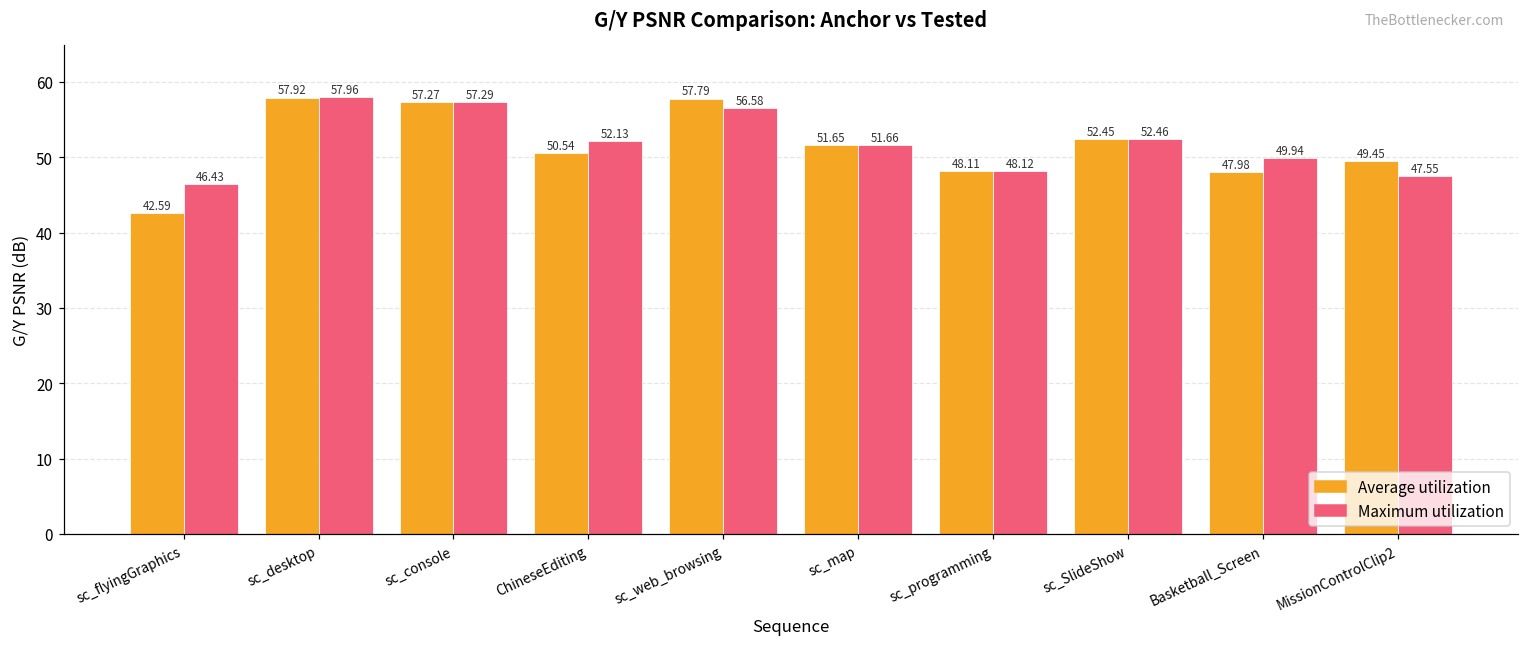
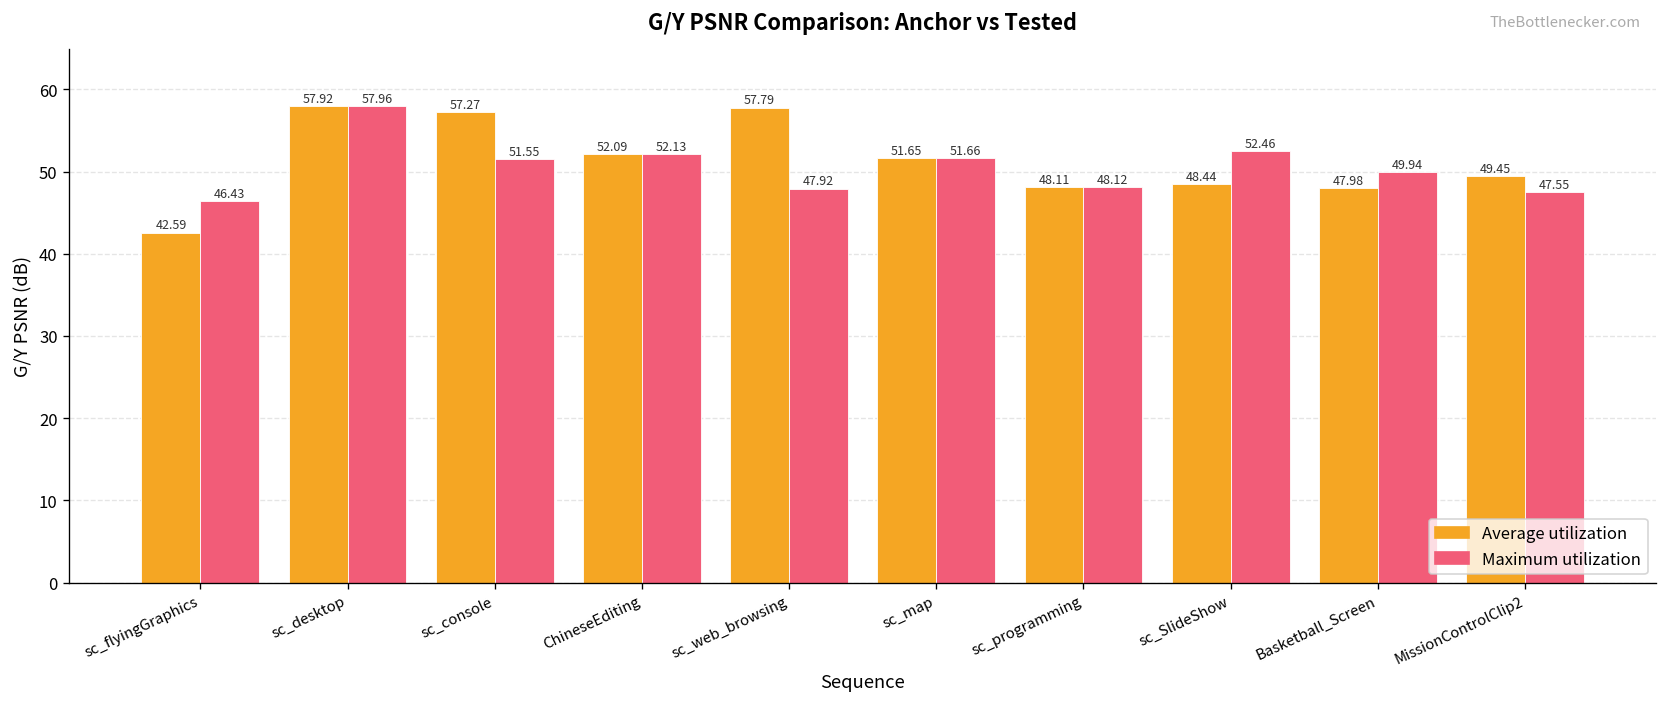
Maximum utilization, sc_console: 57.29 -> 51.55
Average utilization, ChineseEditing: 50.54 -> 52.09
Maximum utilization, sc_web_browsing: 56.58 -> 47.92
Average utilization, sc_SlideShow: 52.45 -> 48.44
